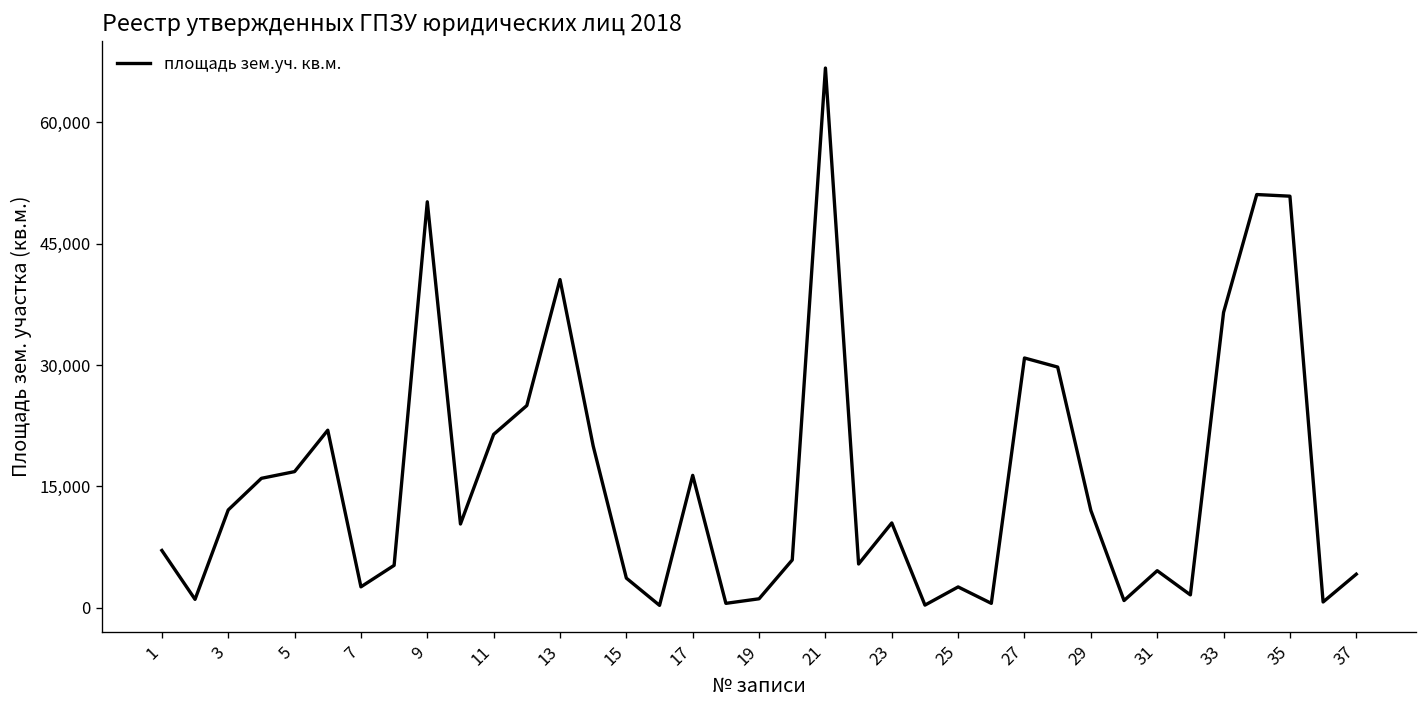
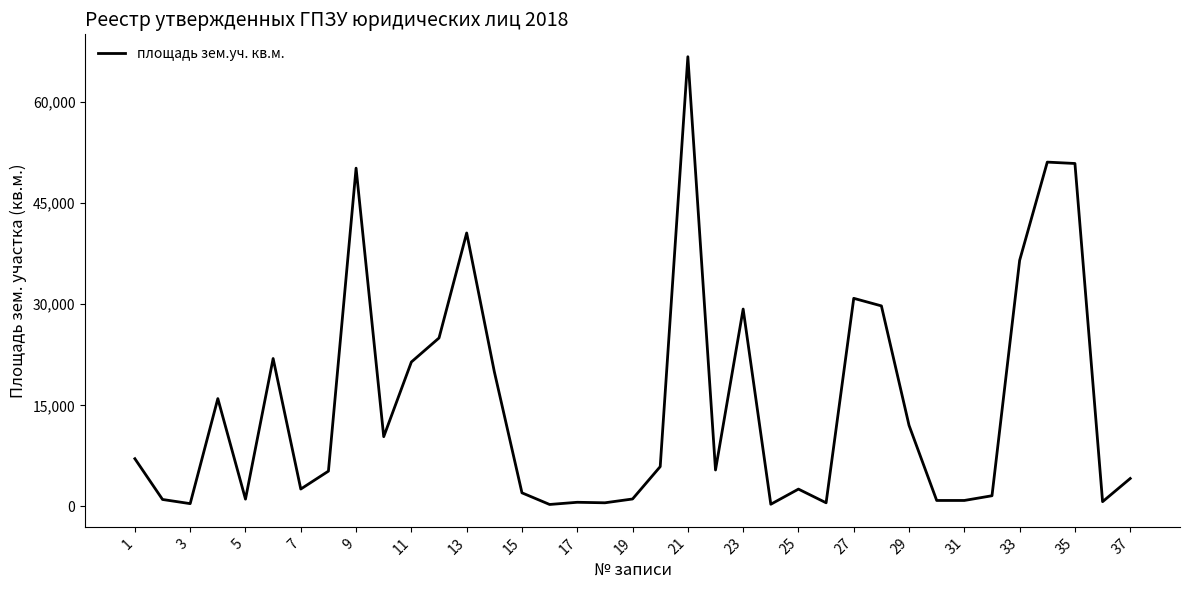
3: 12,000 -> 0
5: 17,000 -> 1,000
15: 4,000 -> 2,000
17: 16,000 -> 1,000
23: 10,000 -> 29,000
31: 5,000 -> 1,000
